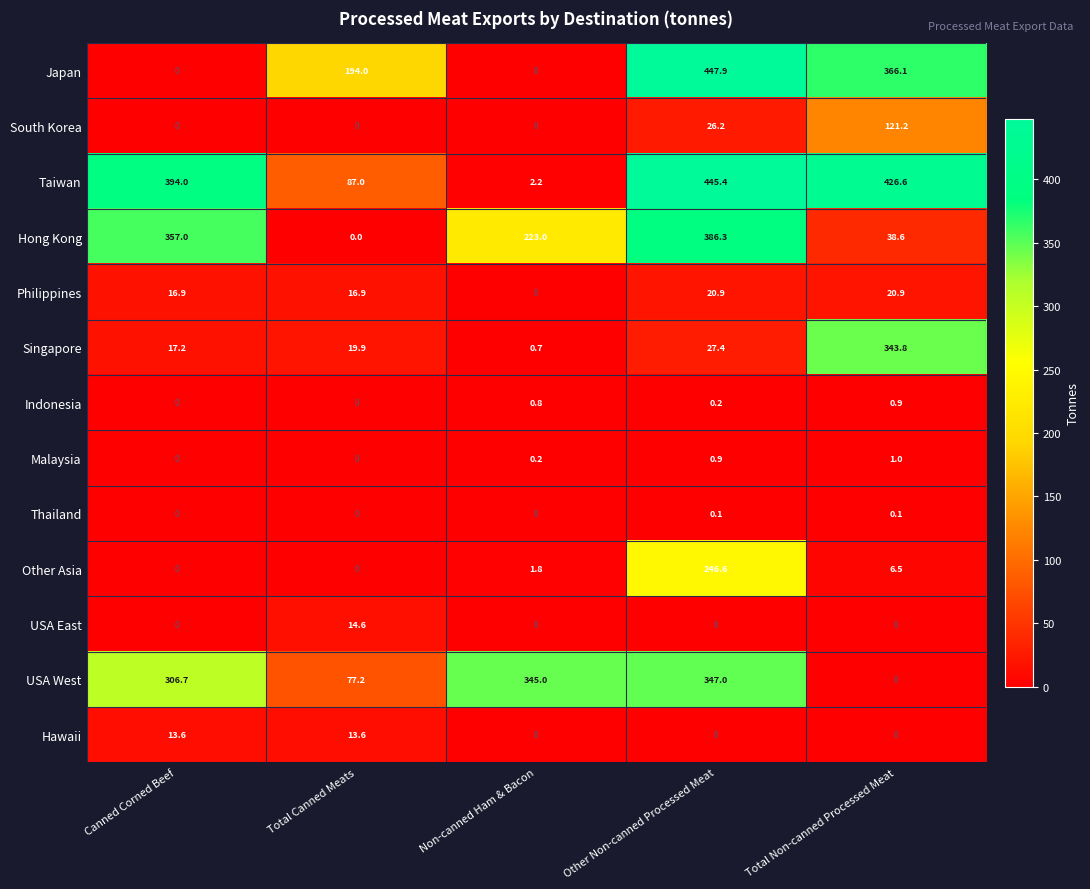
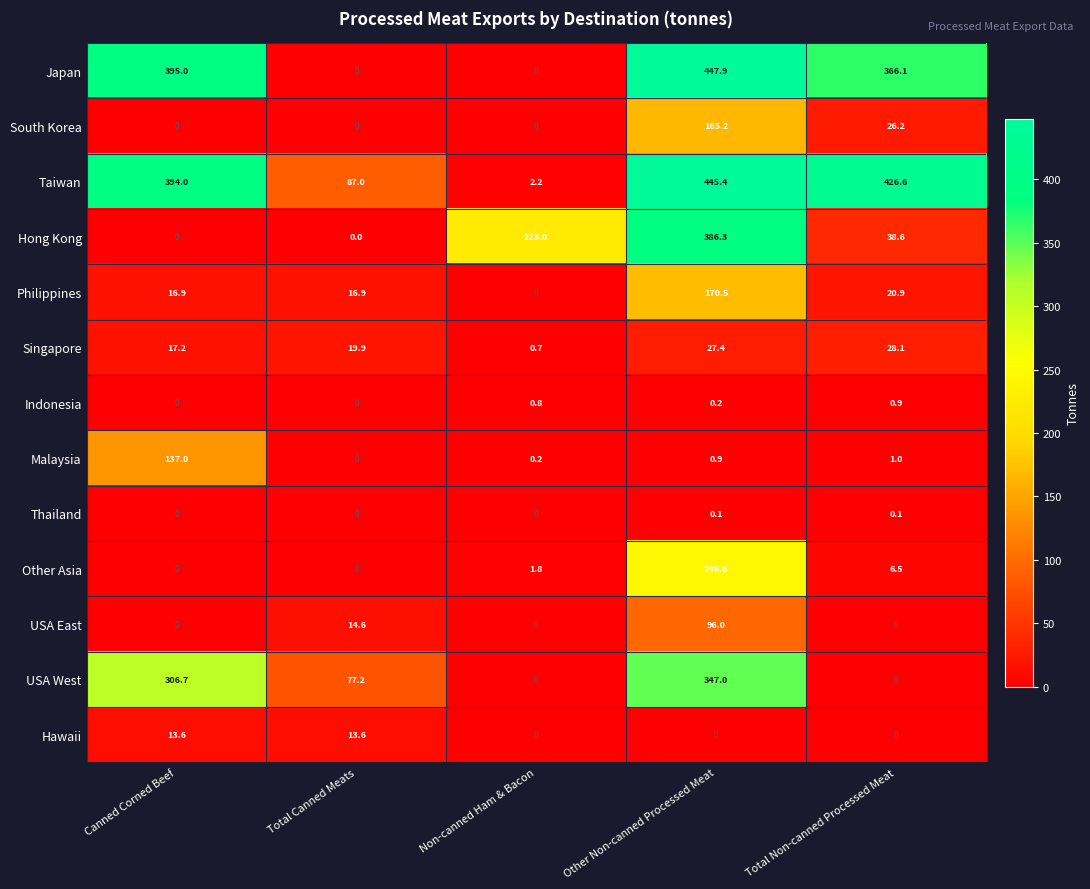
Japan, Canned Corned Beef: 0 -> 395.0
Japan, Total Canned Meats: 194.0 -> 0
South Korea, Other Non-canned Processed Meat: 26.2 -> 165.2
South Korea, Total Non-canned Processed Meat: 121.2 -> 26.2
Hong Kong, Canned Corned Beef: 357.0 -> 0
Philippines, Other Non-canned Processed Meat: 20.9 -> 170.5
Singapore, Total Non-canned Processed Meat: 343.8 -> 28.1
Malaysia, Canned Corned Beef: 0 -> 137.0
USA East, Other Non-canned Processed Meat: 0 -> 96.0
USA West, Non-canned Ham & Bacon: 345.0 -> 0
